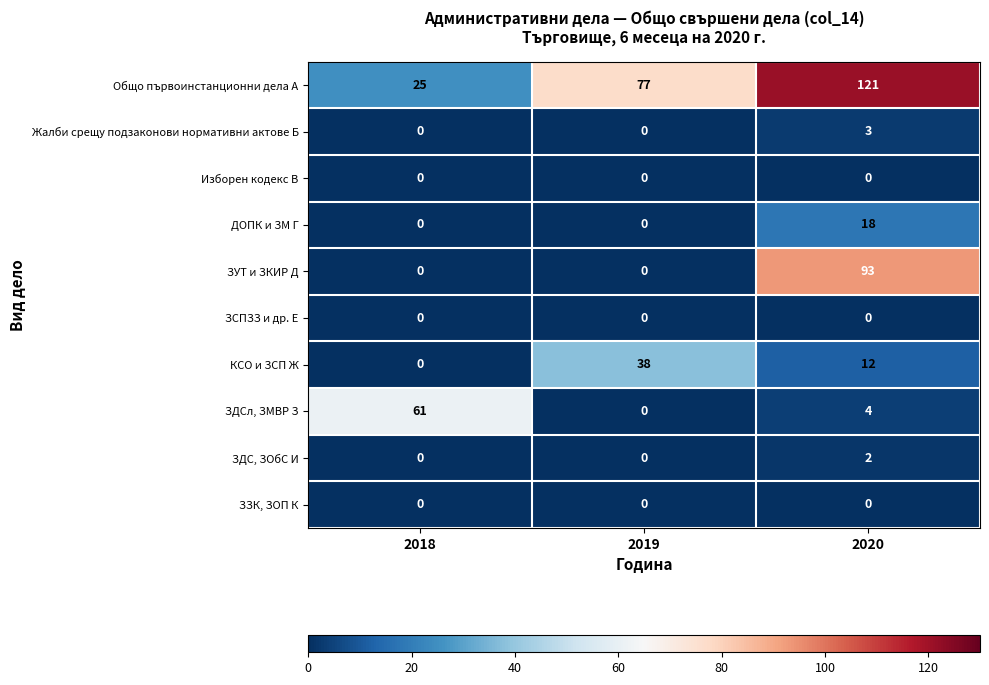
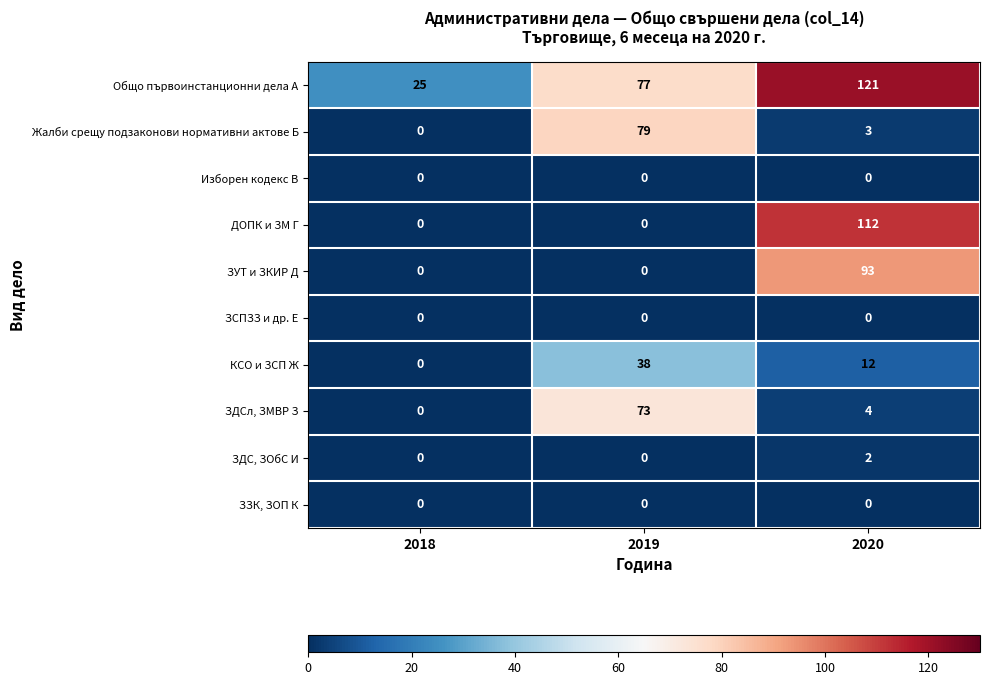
Жалби срещу подзаконови нормативни актове Б, 2019: 0 -> 79
ДОПК и ЗМ Г, 2020: 18 -> 112
ЗДСл, ЗМВР З, 2018: 61 -> 0
ЗДСл, ЗМВР З, 2019: 0 -> 73
